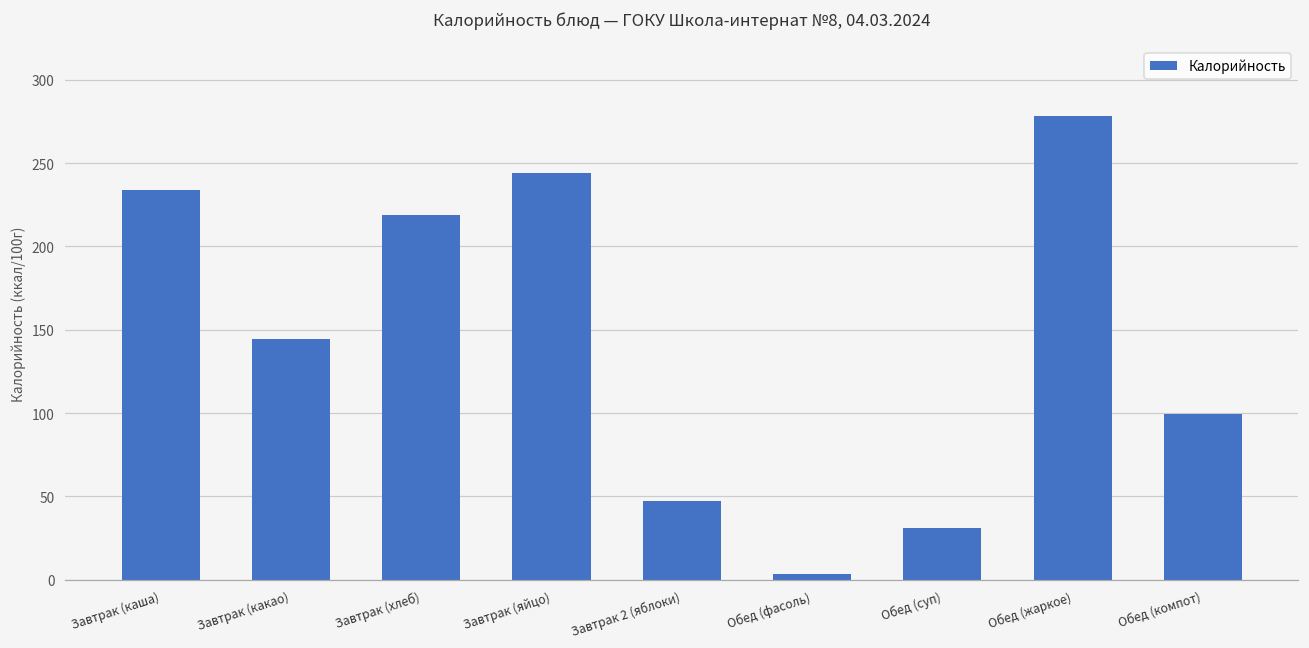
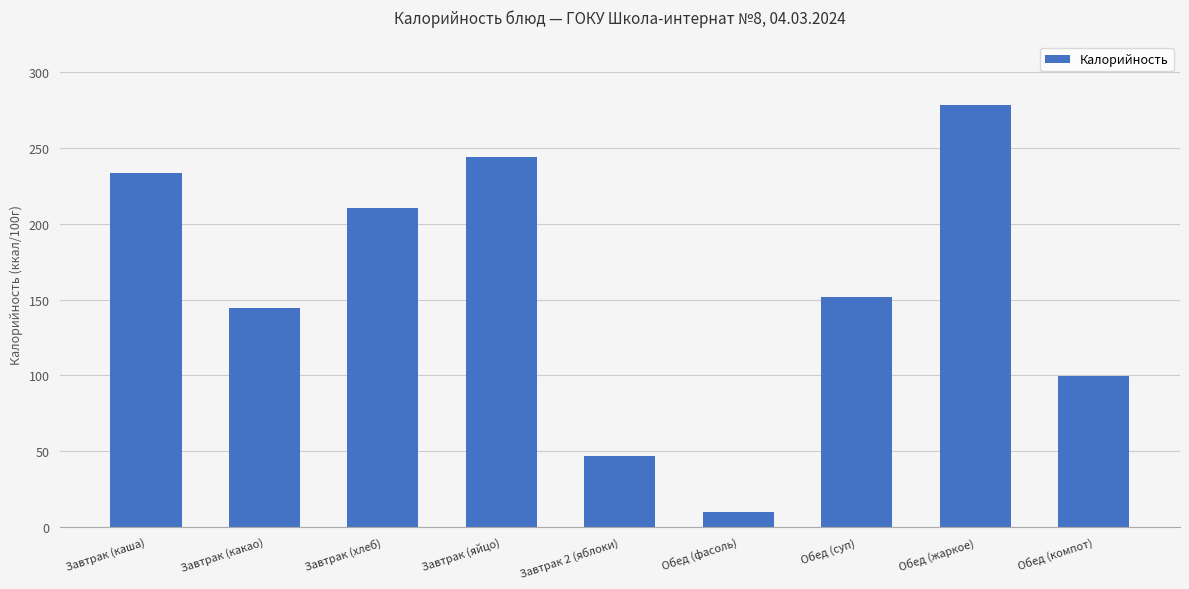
Завтрак (хлеб): 219 -> 210
Обед (фасоль): 4 -> 10
Обед (суп): 31 -> 152
